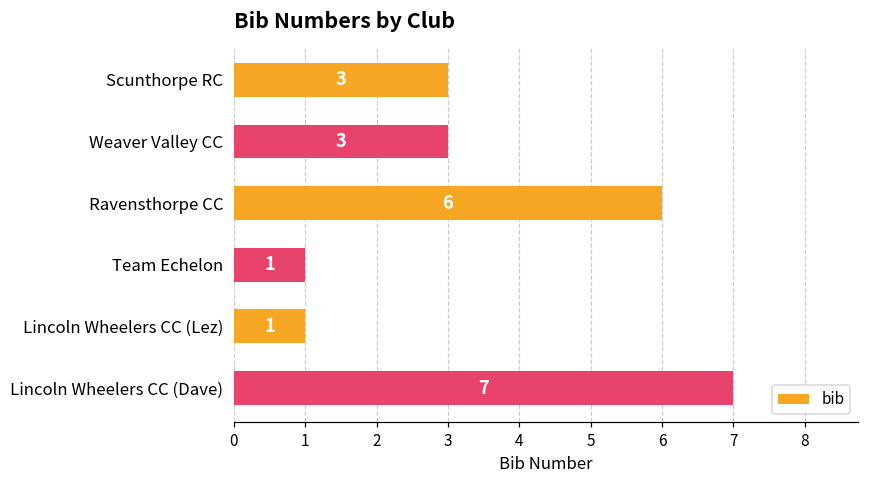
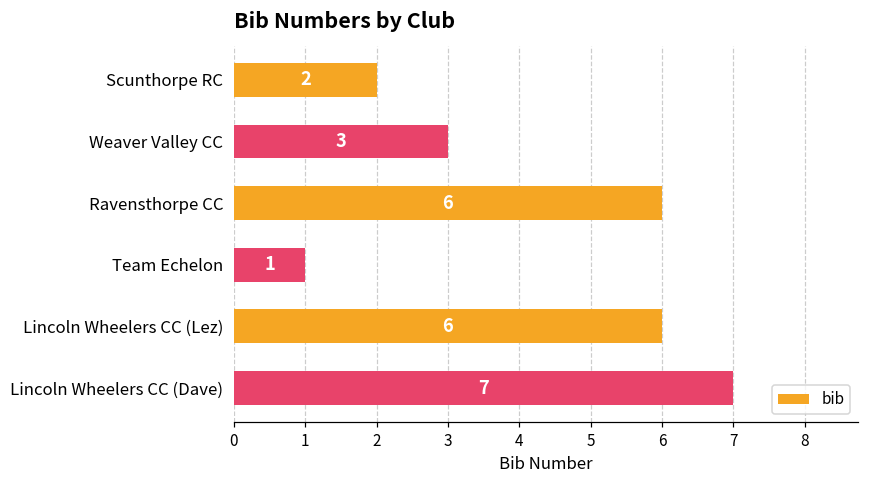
Scunthorpe RC: 3 -> 2
Lincoln Wheelers CC (Lez): 1 -> 6
